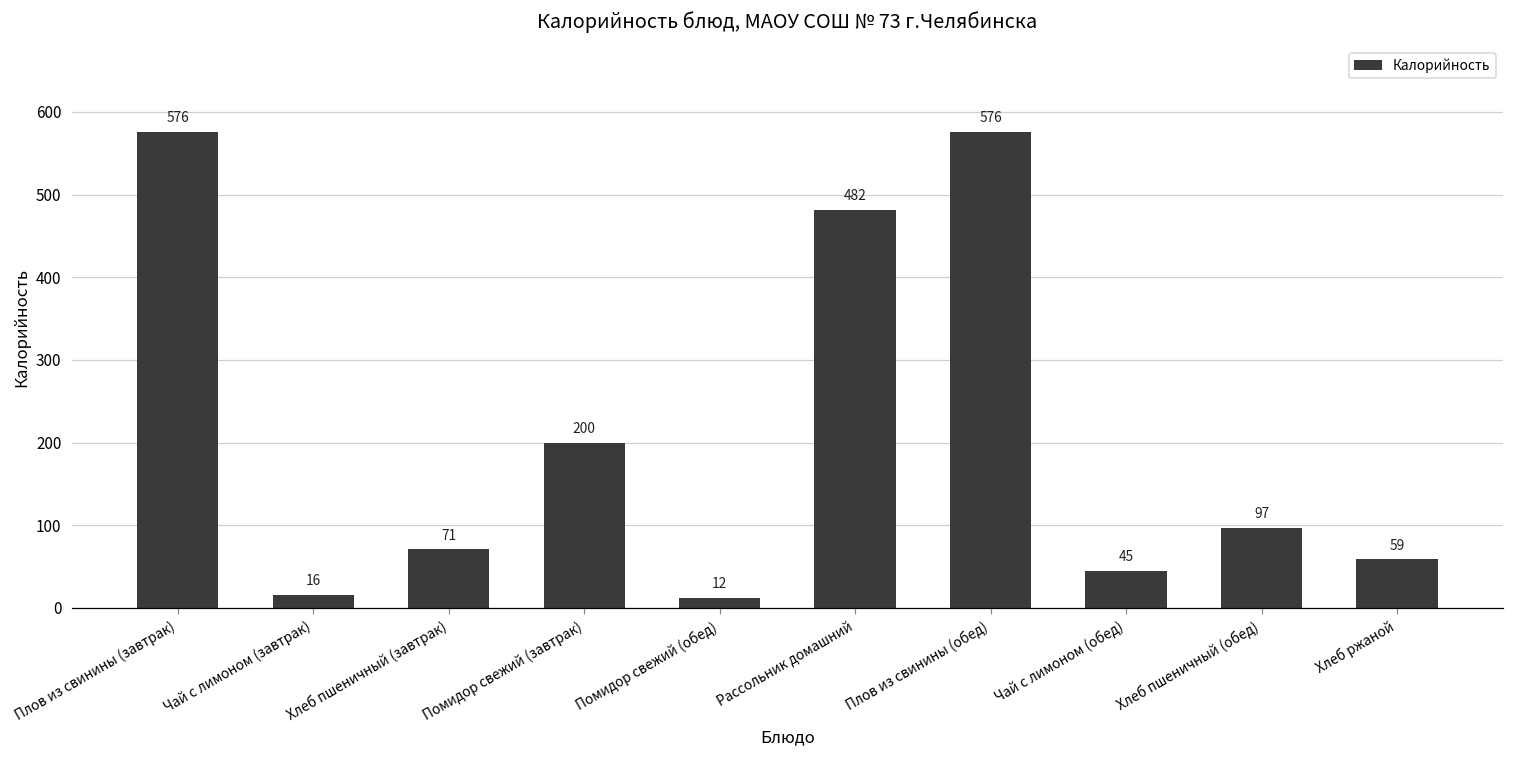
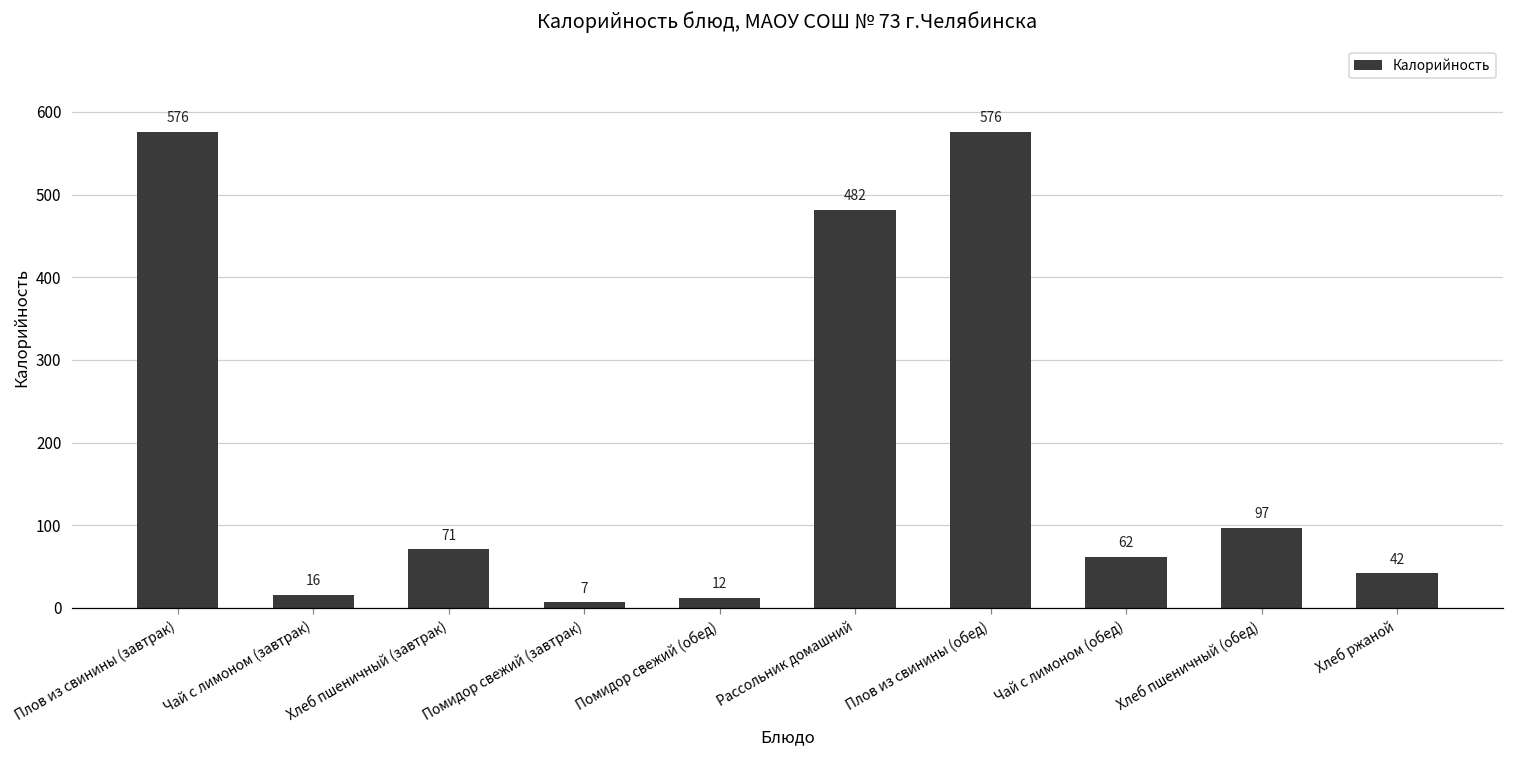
Помидор свежий (завтрак): 200 -> 7
Чай с лимоном (обед): 45 -> 62
Хлеб ржаной: 59 -> 42
